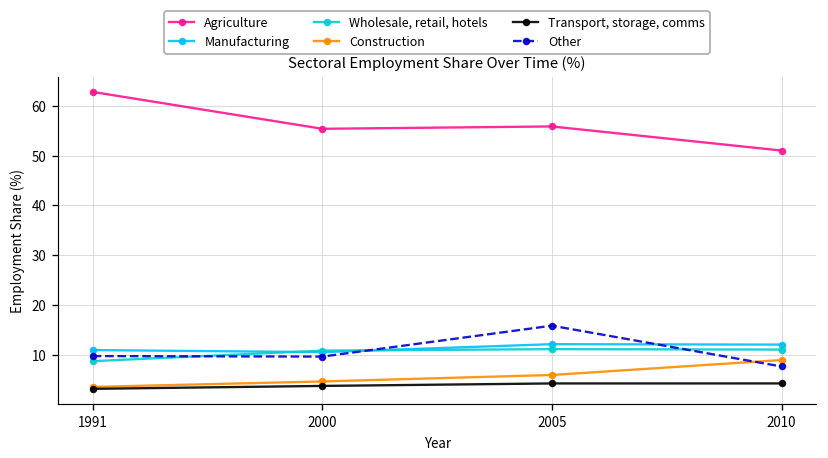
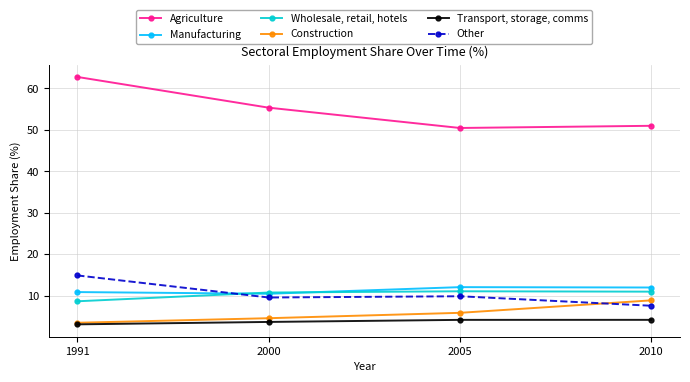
Other, 1991: 10 -> 15
Agriculture, 2005: 56 -> 50
Other, 2005: 16 -> 10
